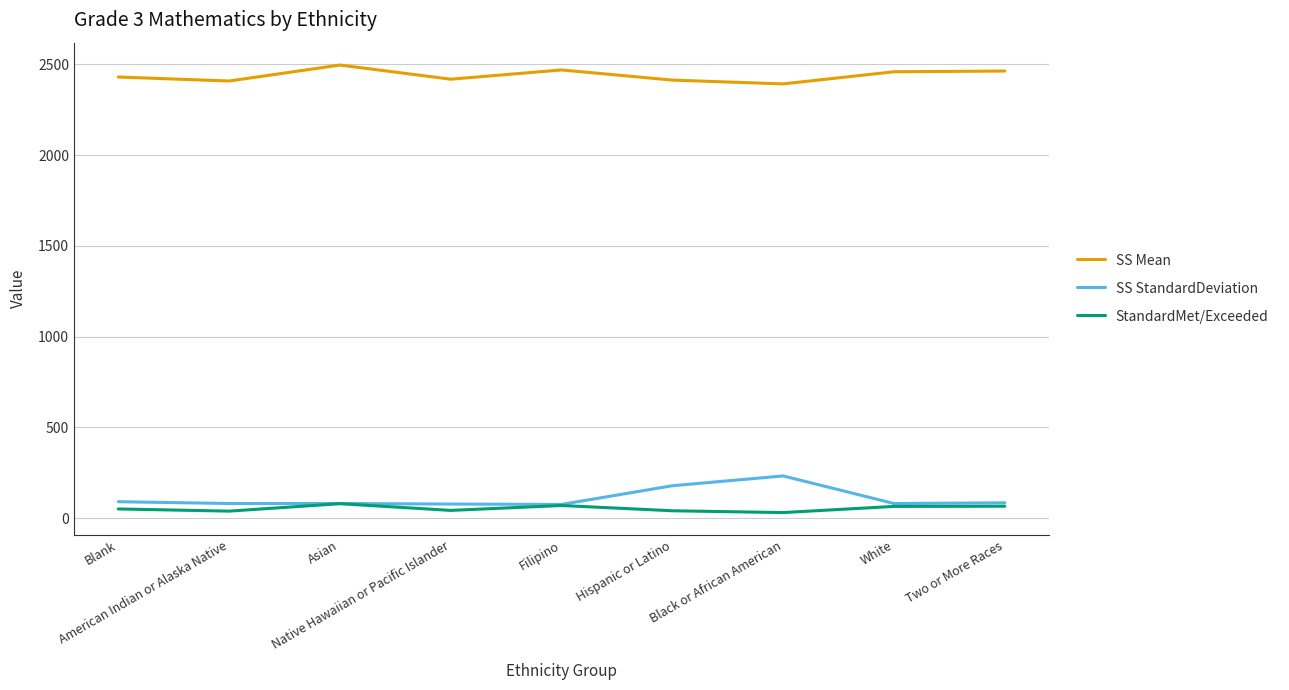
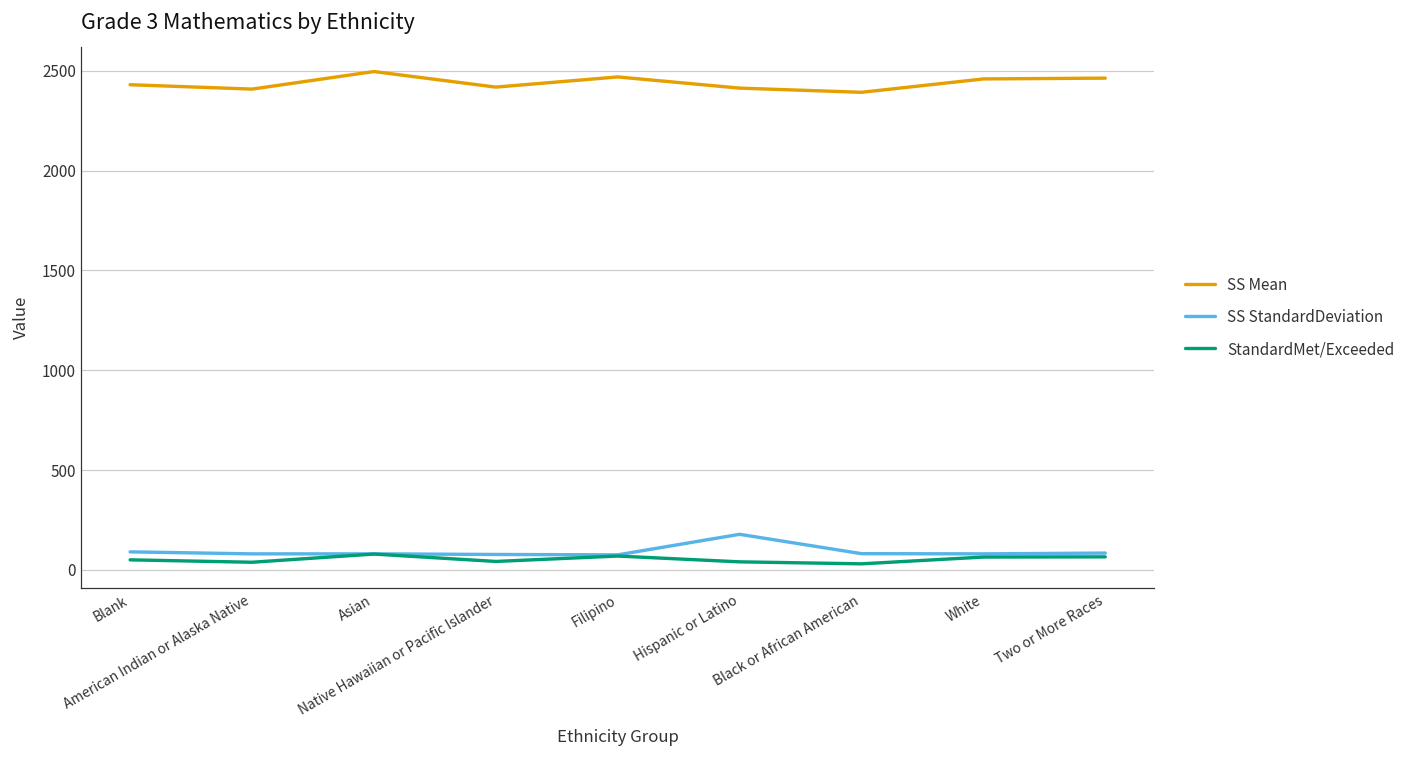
SS StandardDeviation, Black or African American: 230 -> 80
